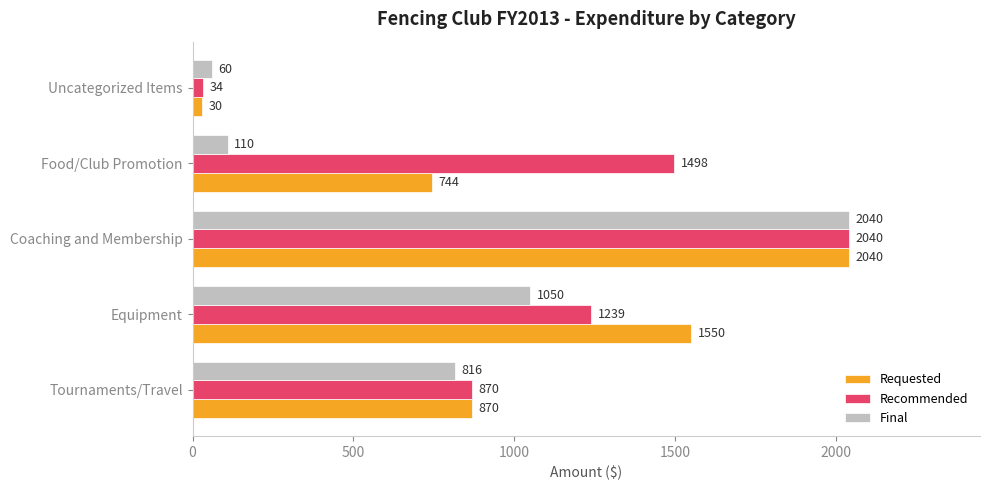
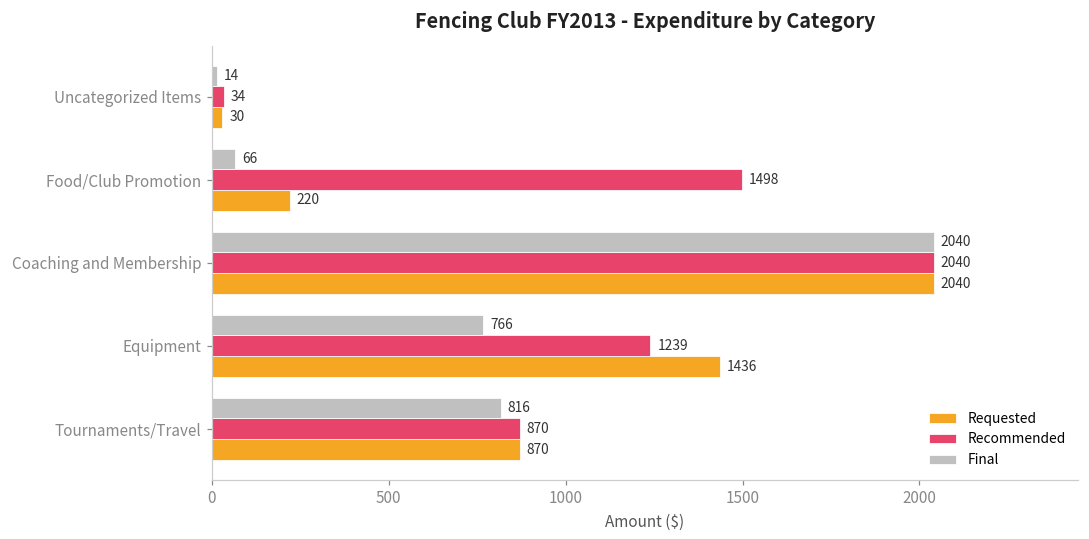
Final, Uncategorized Items: 60 -> 14
Final, Food/Club Promotion: 110 -> 66
Requested, Food/Club Promotion: 744 -> 220
Final, Equipment: 1050 -> 766
Requested, Equipment: 1550 -> 1436
